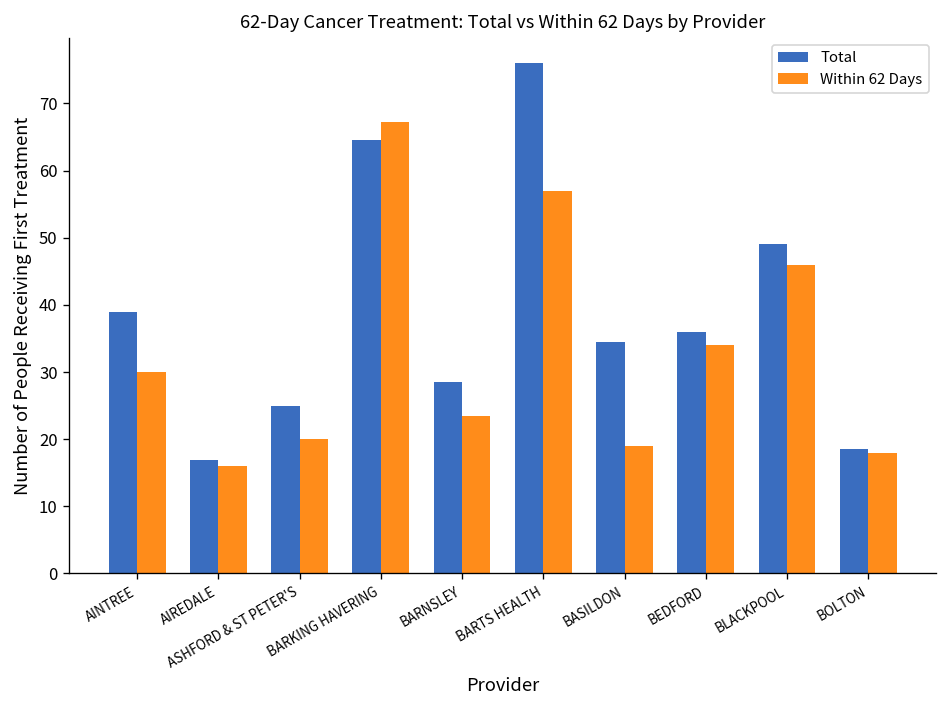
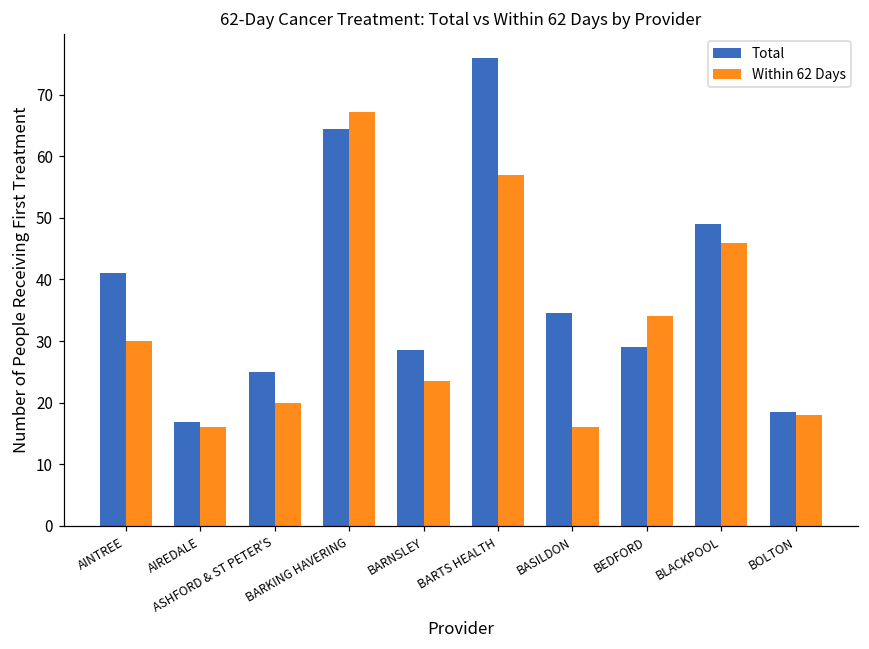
Total, AINTREE: 39 -> 41
Within 62 Days, BASILDON: 19 -> 16
Total, BEDFORD: 36 -> 29
